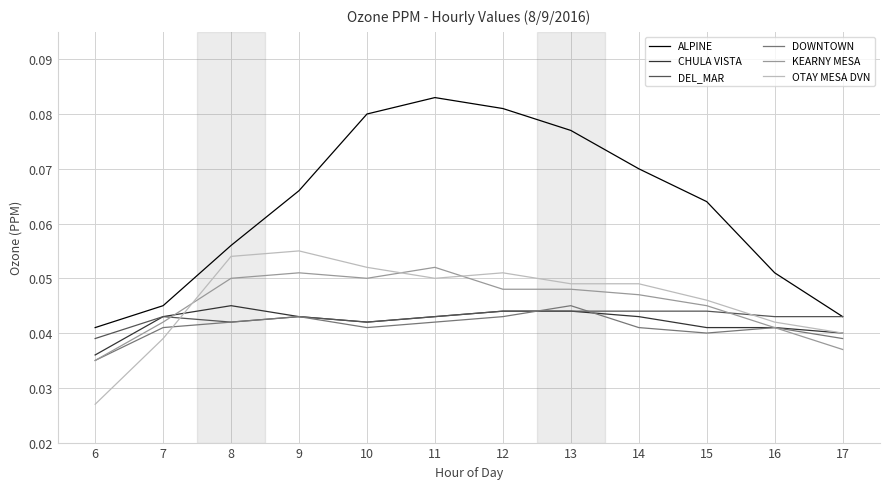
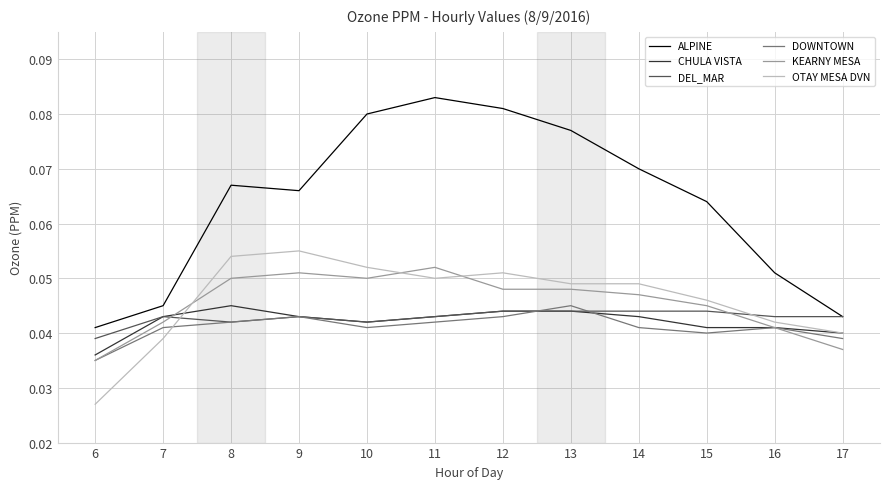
ALPINE, 8: 0.056 -> 0.067
